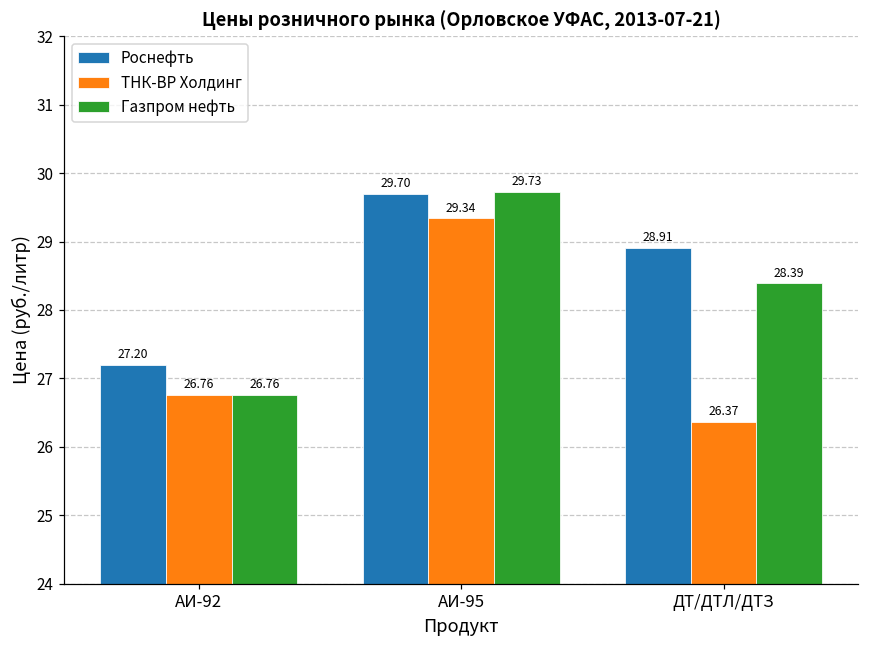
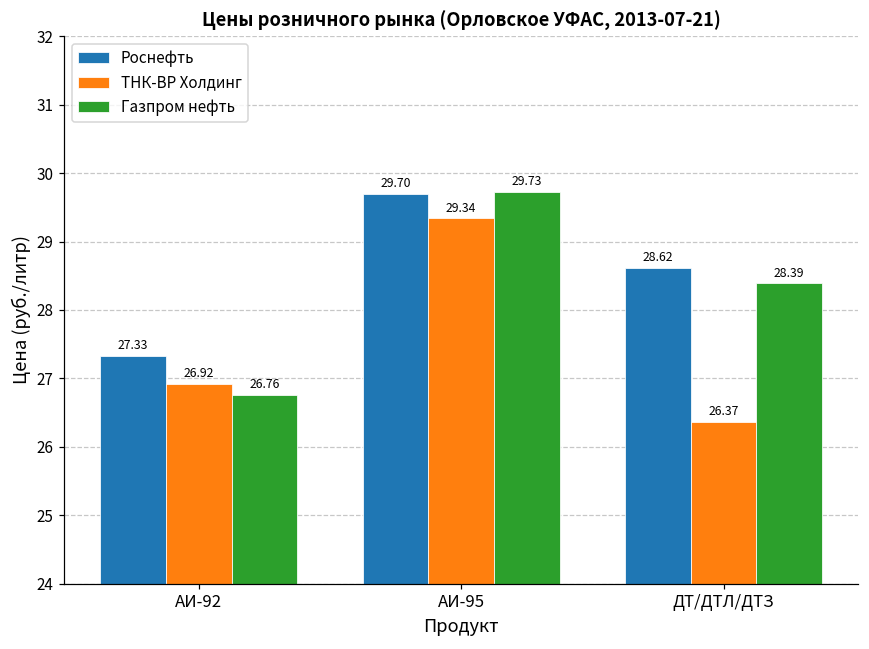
Роснефть, АИ-92: 27.20 -> 27.33
ТНК-ВР Холдинг, АИ-92: 26.76 -> 26.92
Роснефть, ДТ/ДТЛ/ДТЗ: 28.91 -> 28.62
